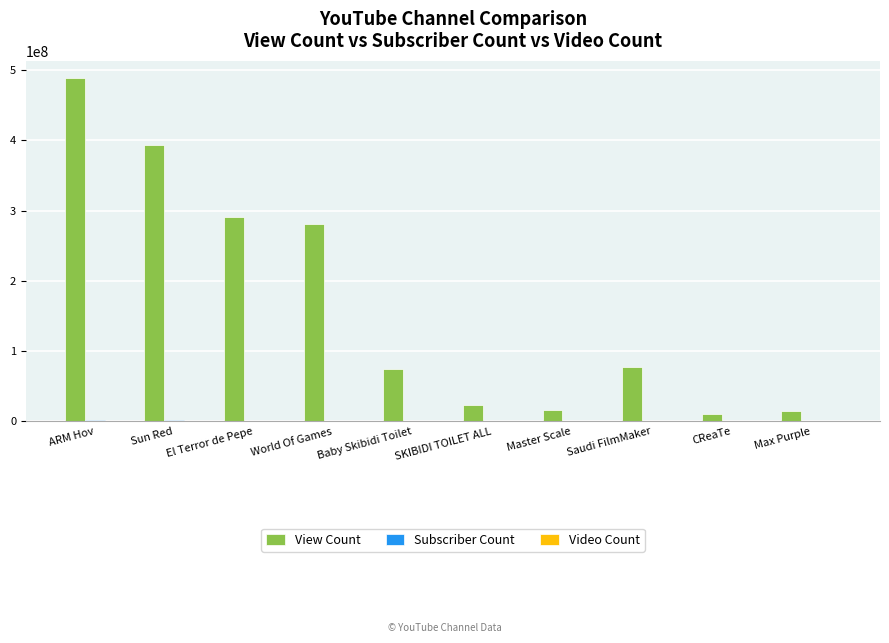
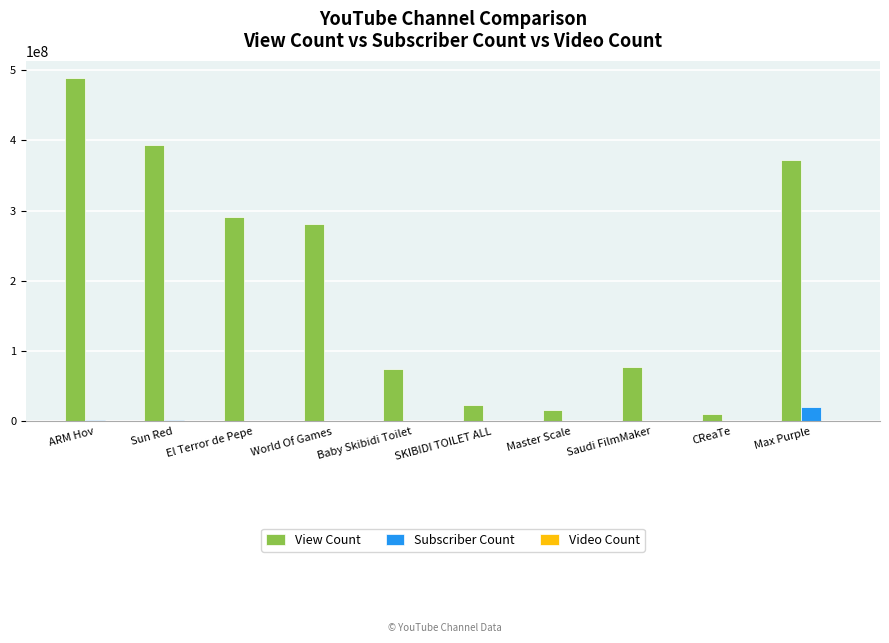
View Count, Max Purple: 10000000 -> 370000000
Subscriber Count, Max Purple: 0 -> 20000000
